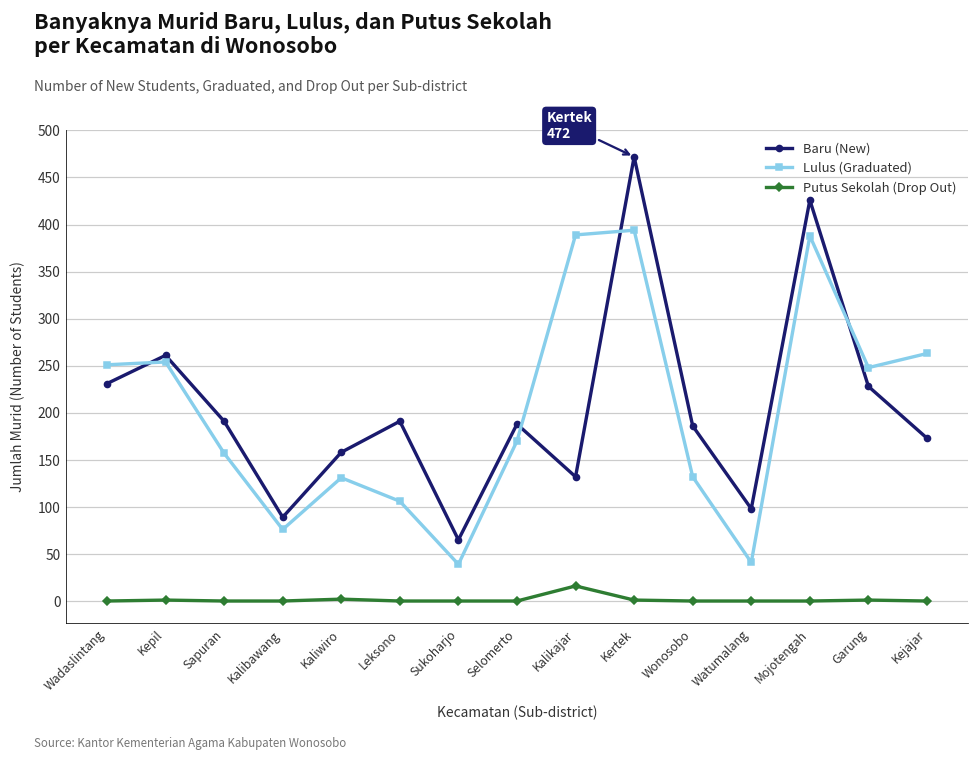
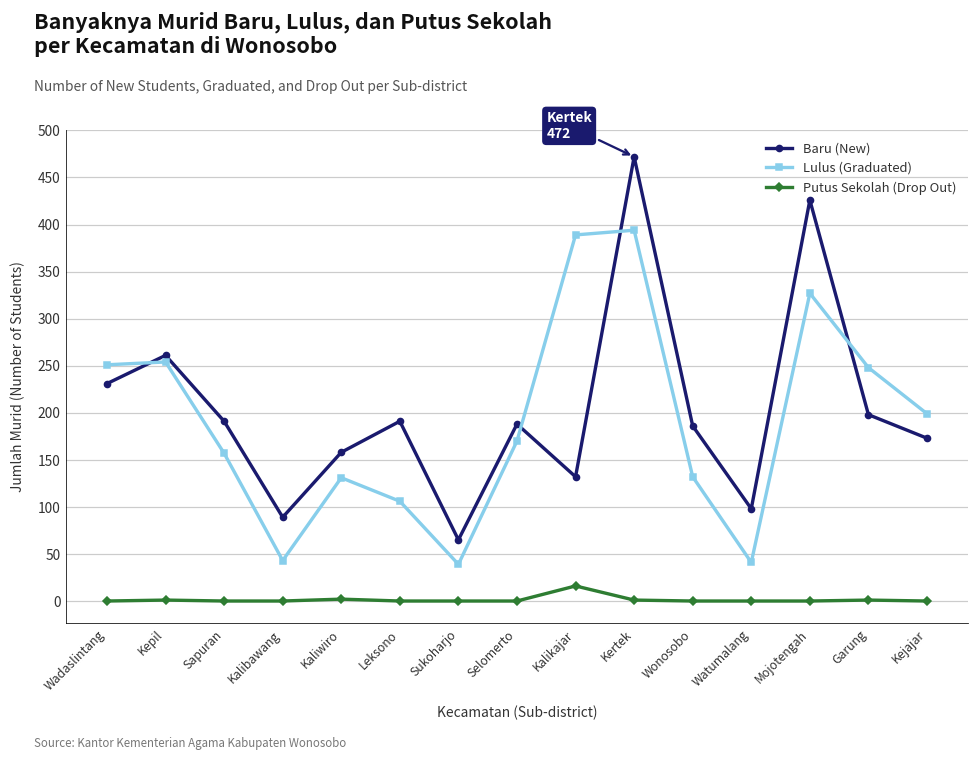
Lulus (Graduated), Kalibawang: 80 -> 40
Lulus (Graduated), Mojotengah: 390 -> 330
Baru (New), Garung: 230 -> 200
Lulus (Graduated), Kejajar: 260 -> 200
